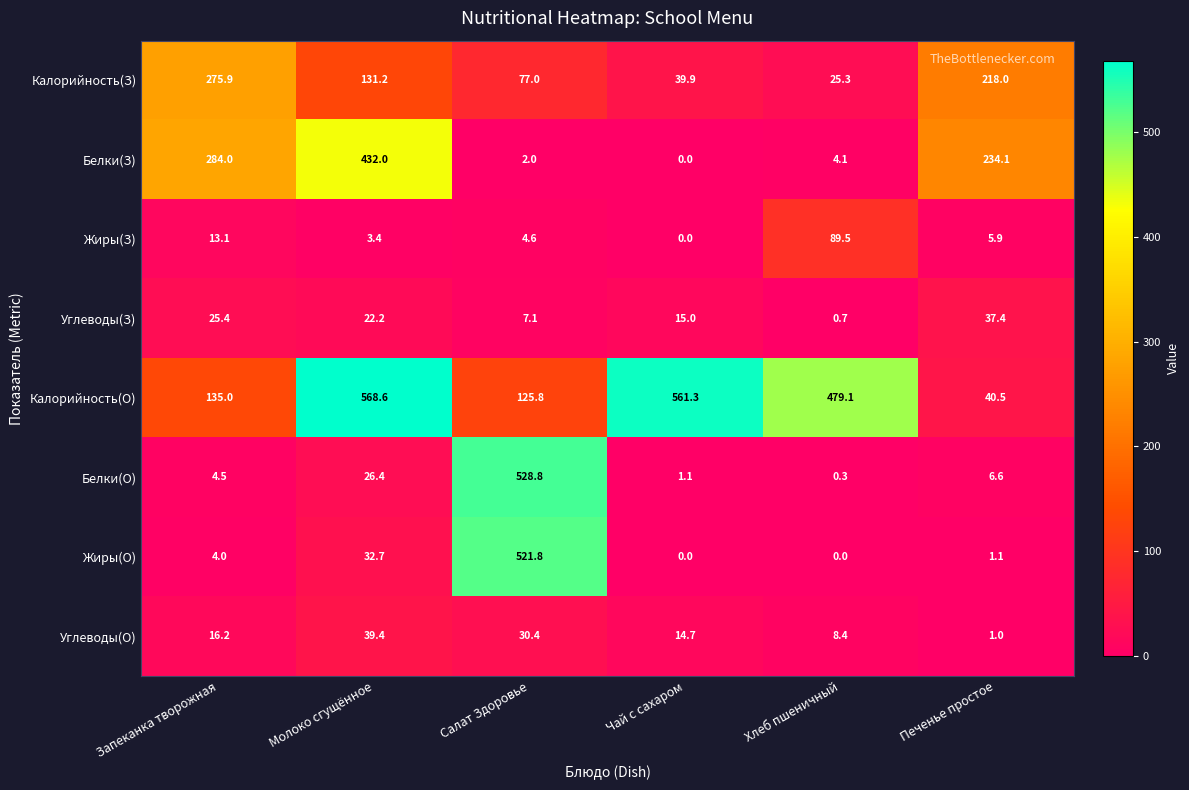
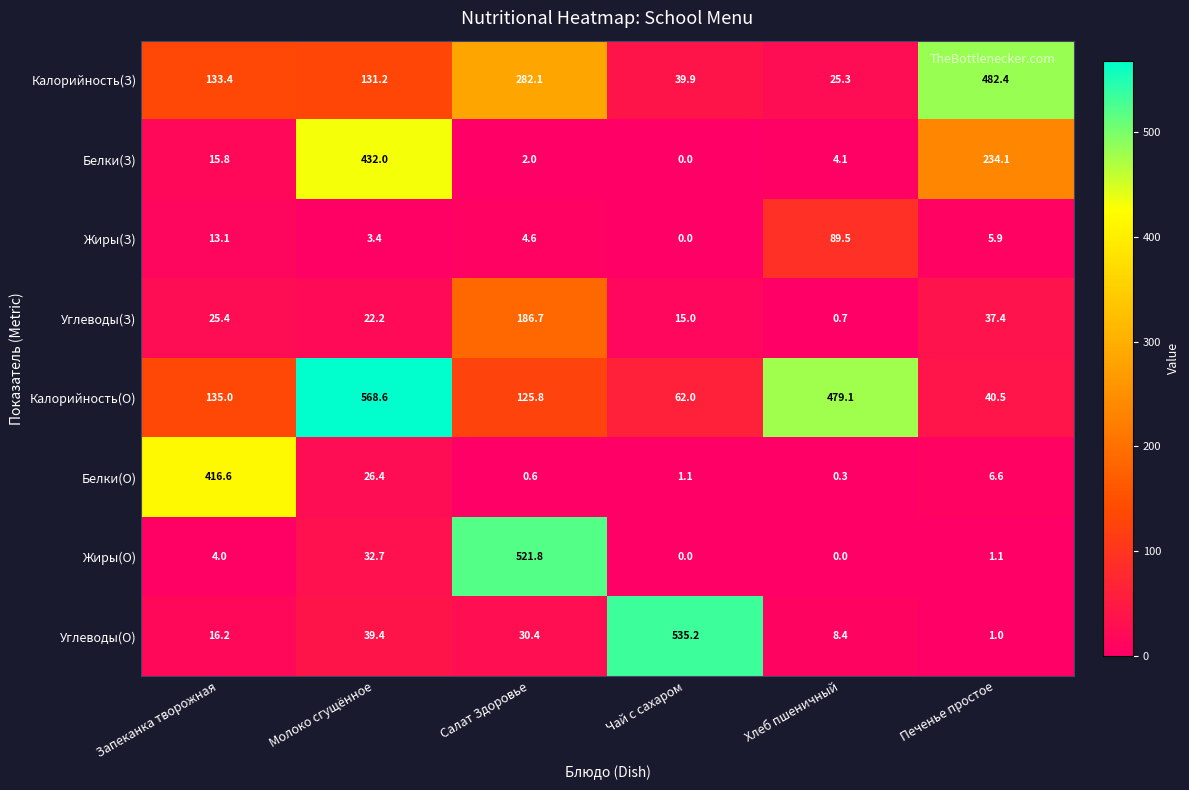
Калорийность(З), Запеканка творожная: 275.9 -> 133.4
Калорийность(З), Салат Здоровье: 77.0 -> 282.1
Калорийность(З), Печенье простое: 218.0 -> 482.4
Белки(З), Запеканка творожная: 284.0 -> 15.8
Углеводы(З), Салат Здоровье: 7.1 -> 186.7
Калорийность(О), Чай с сахаром: 561.3 -> 62.0
Белки(О), Запеканка творожная: 4.5 -> 416.6
Белки(О), Салат Здоровье: 528.8 -> 0.6
Углеводы(О), Чай с сахаром: 14.7 -> 535.2
